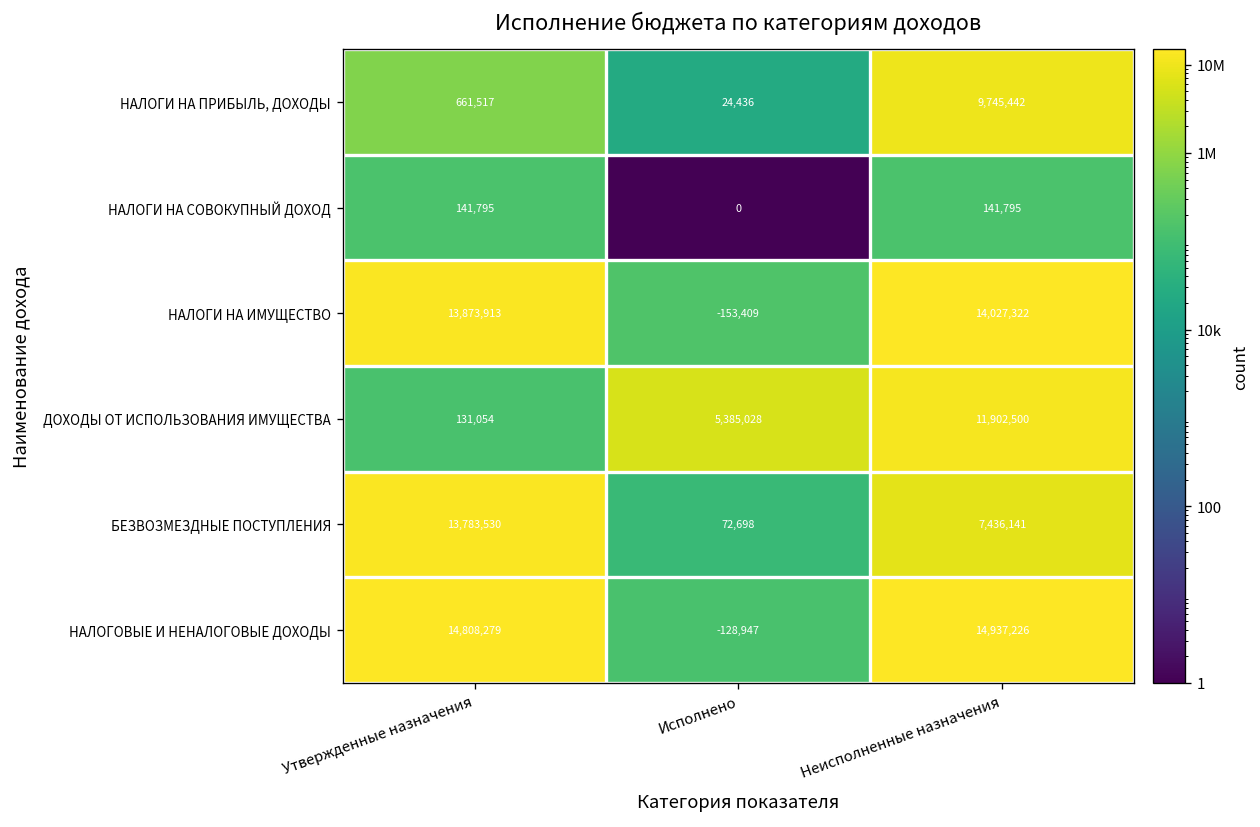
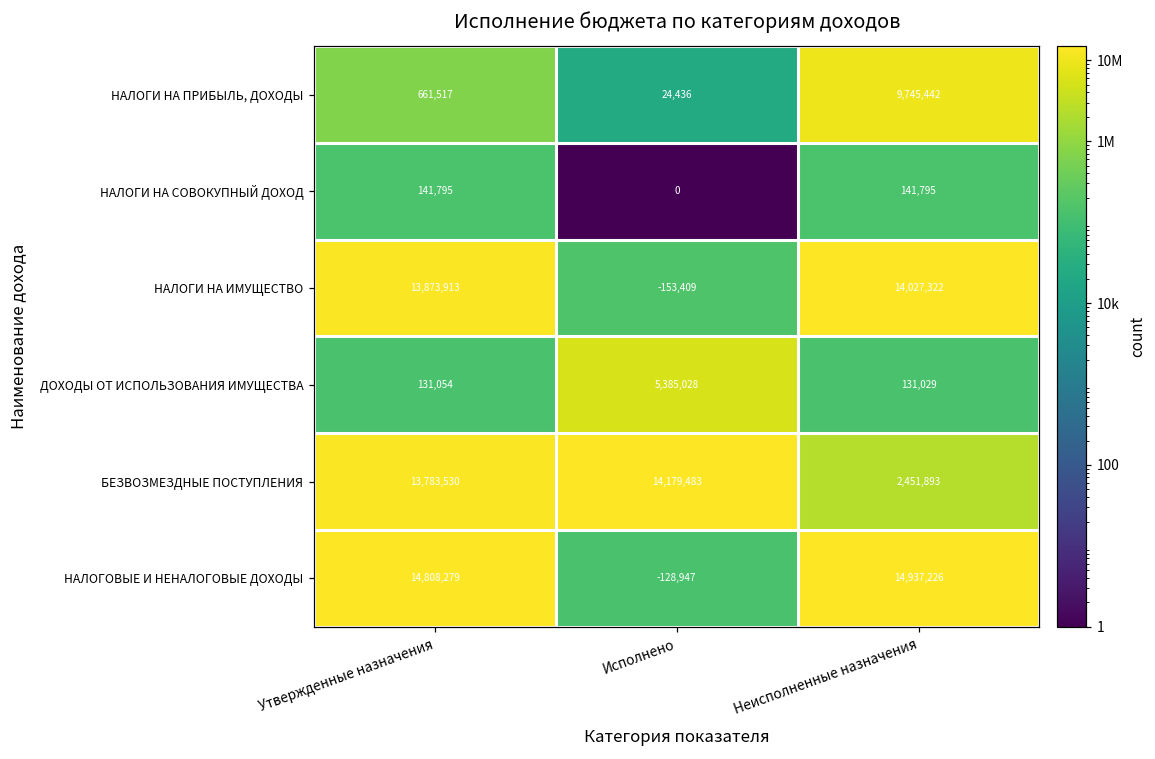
ДОХОДЫ ОТ ИСПОЛЬЗОВАНИЯ ИМУЩЕСТВА, Неисполненные назначения: 11,902,500 -> 131,029
БЕЗВОЗМЕЗДНЫЕ ПОСТУПЛЕНИЯ, Исполнено: 72,698 -> 14,179,483
БЕЗВОЗМЕЗДНЫЕ ПОСТУПЛЕНИЯ, Неисполненные назначения: 7,436,141 -> 2,451,893
